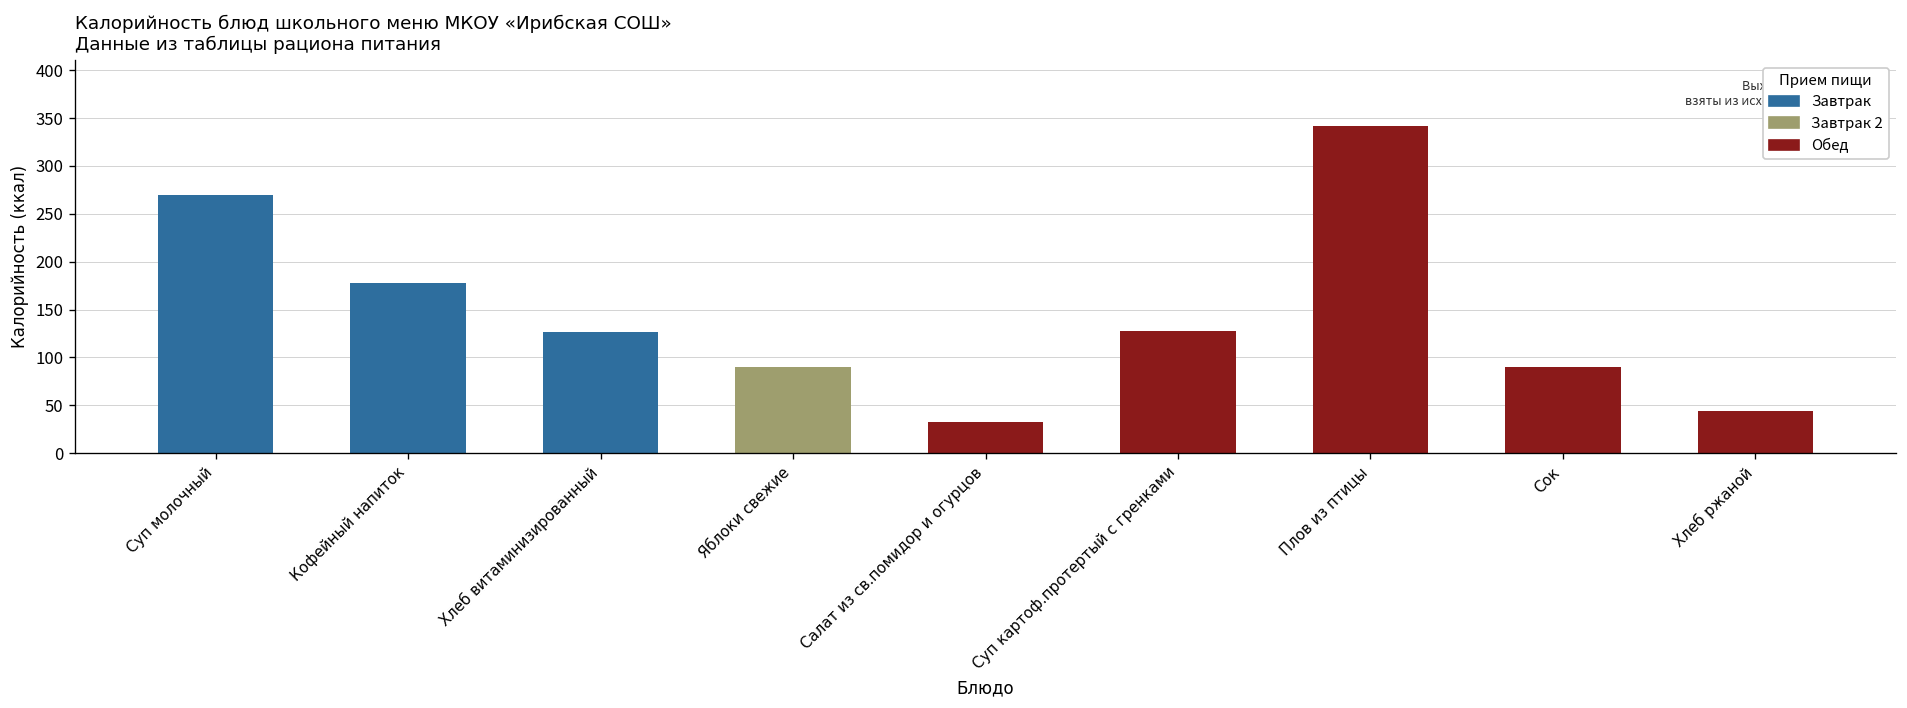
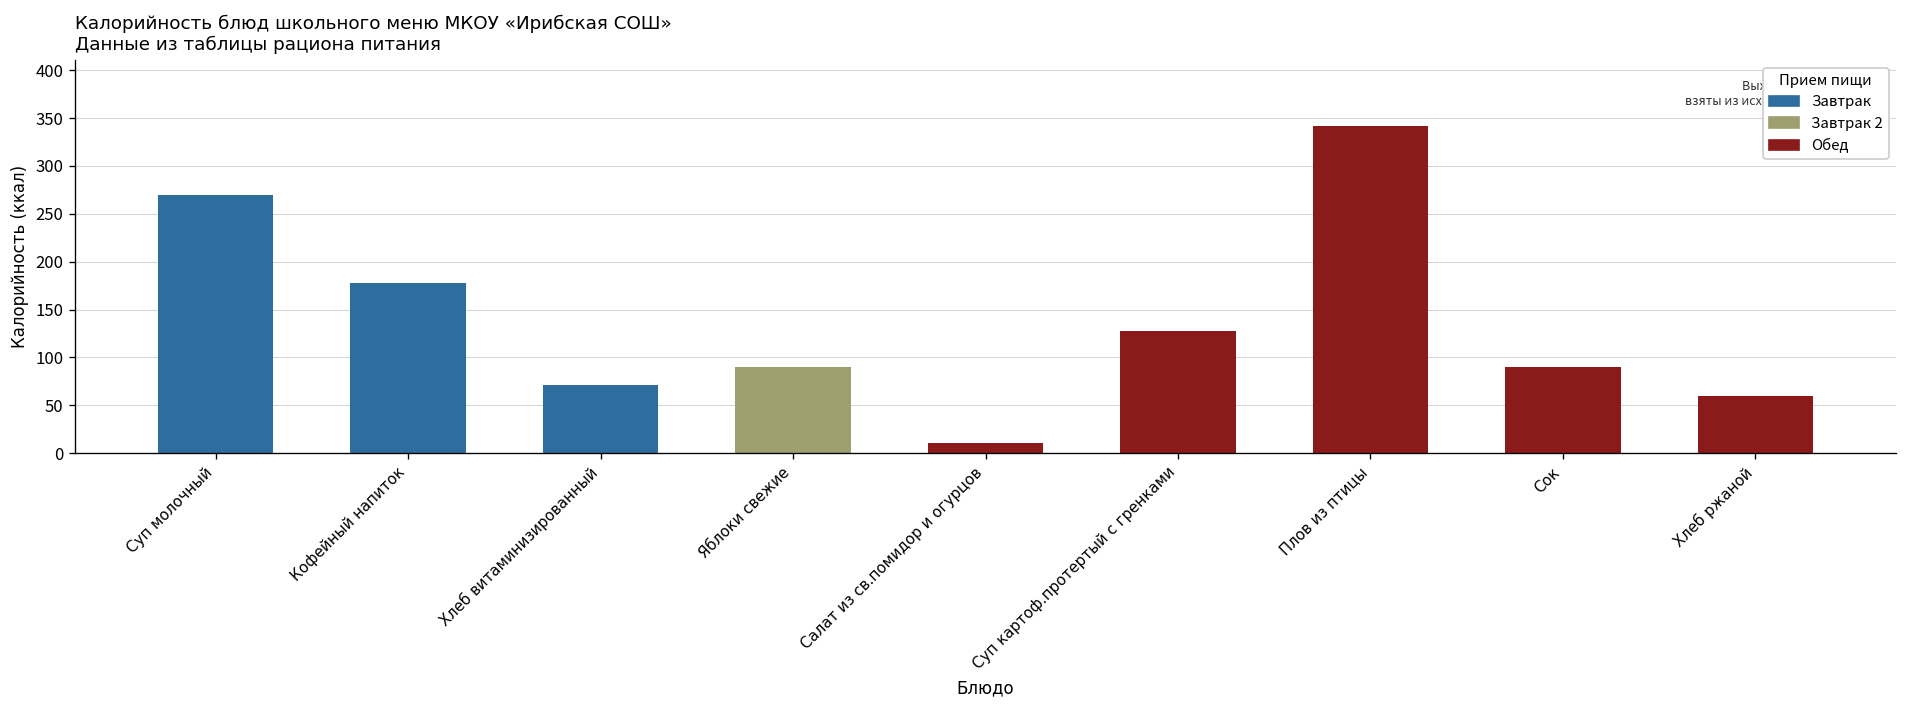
Хлеб витаминизированный: 130 -> 70
Салат из св.помидор и огурцов: 30 -> 10
Хлеб ржаной: 40 -> 60
